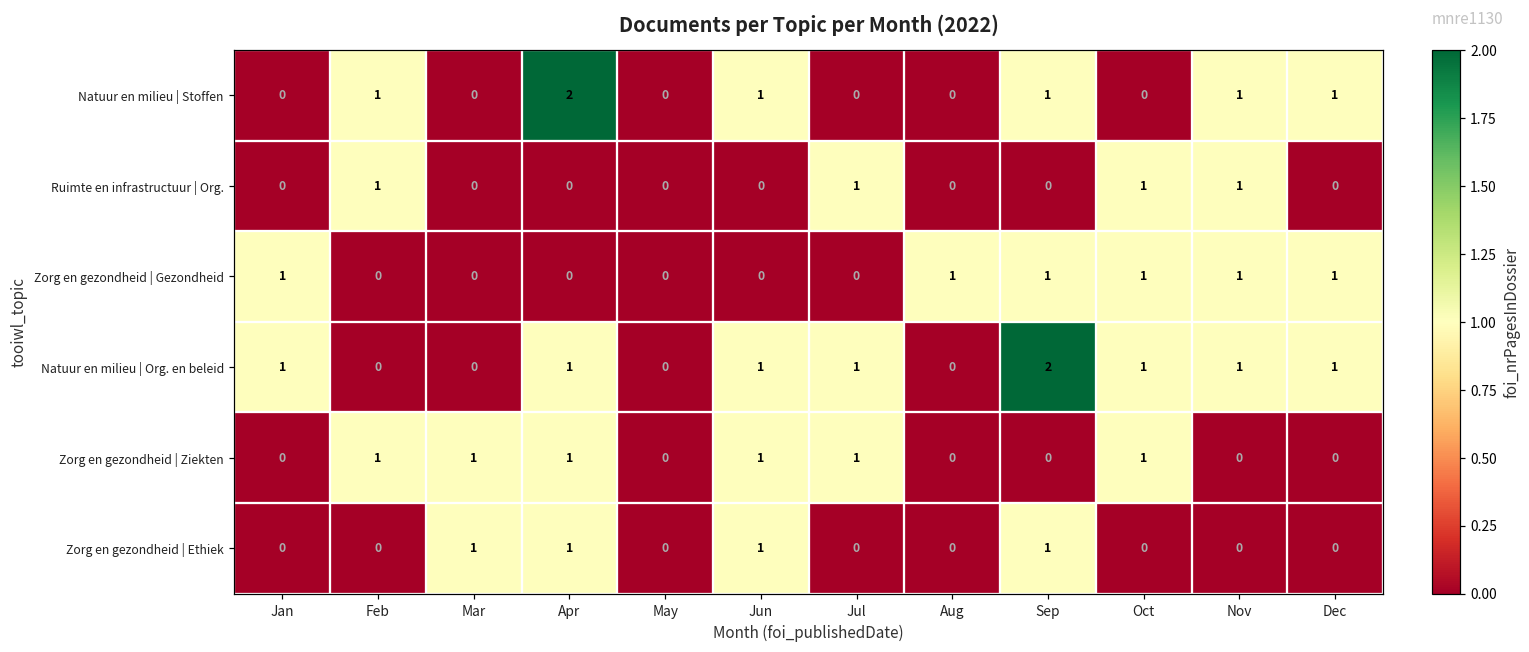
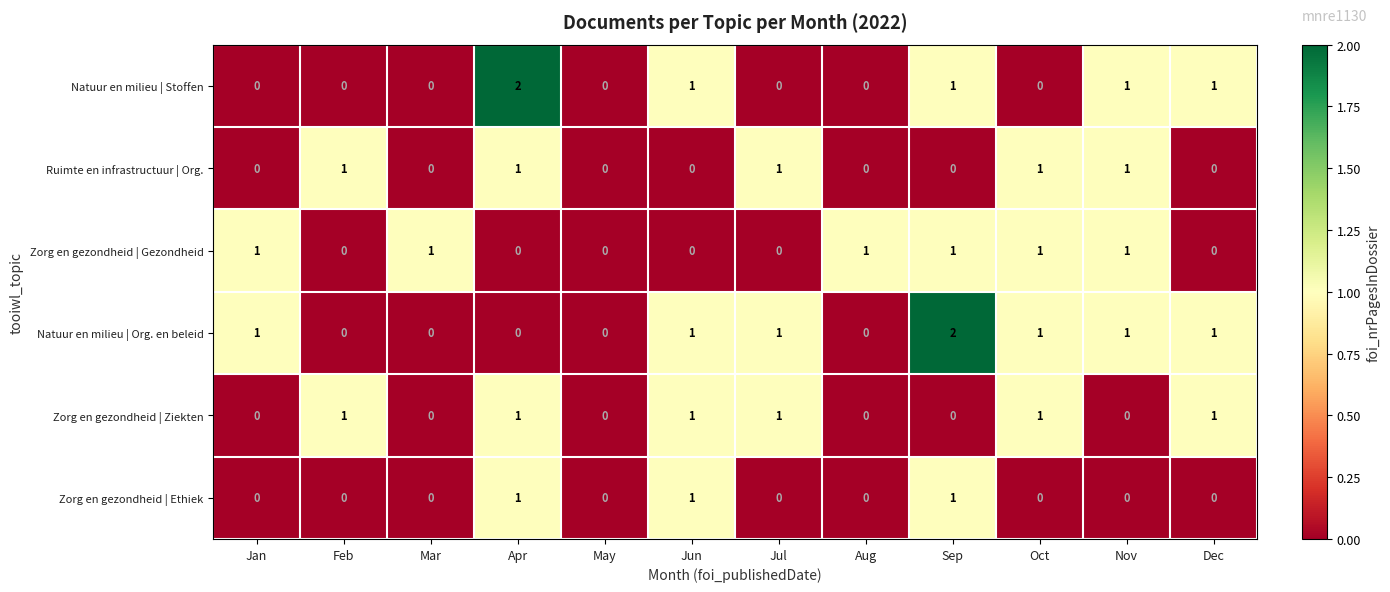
Natuur en milieu | Stoffen, Feb: 1 -> 0
Ruimte en infrastructuur | Org., Apr: 0 -> 1
Zorg en gezondheid | Gezondheid, Mar: 0 -> 1
Zorg en gezondheid | Gezondheid, Dec: 1 -> 0
Natuur en milieu | Org. en beleid, Apr: 1 -> 0
Zorg en gezondheid | Ziekten, Mar: 1 -> 0
Zorg en gezondheid | Ziekten, Dec: 0 -> 1
Zorg en gezondheid | Ethiek, Mar: 1 -> 0
